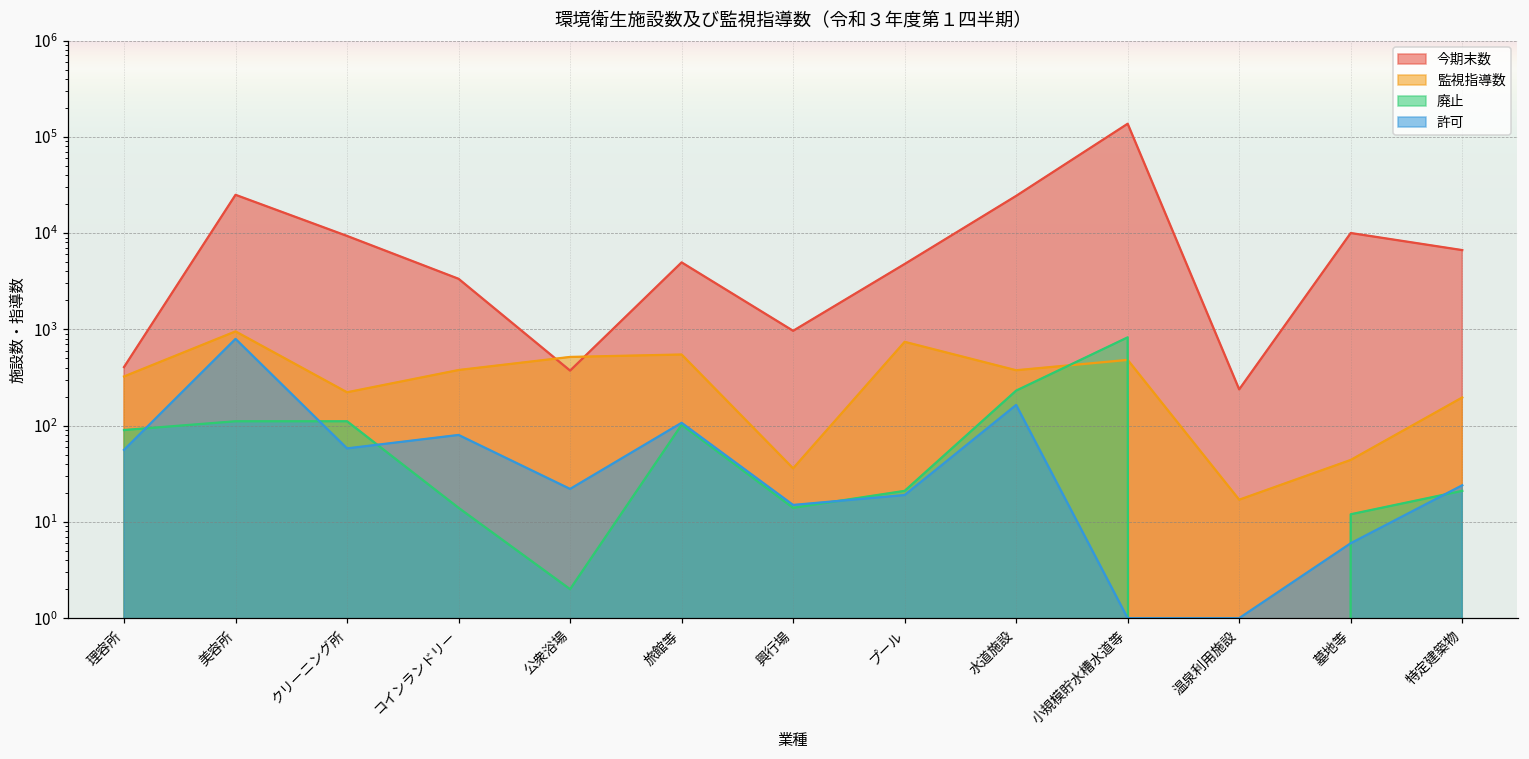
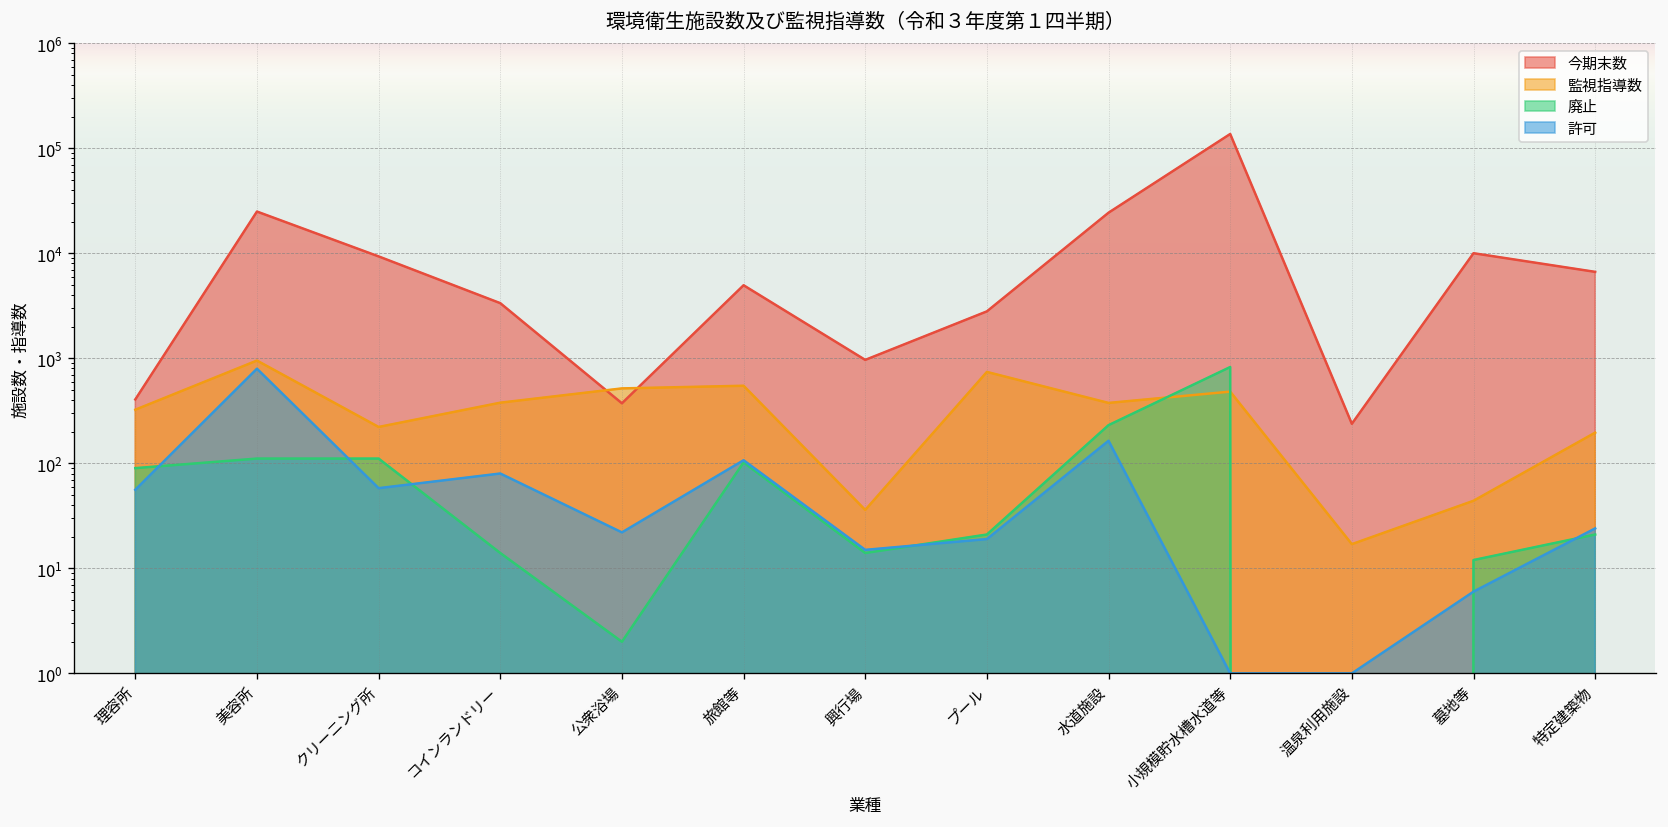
今期末数, プール: 5000 -> 2800
